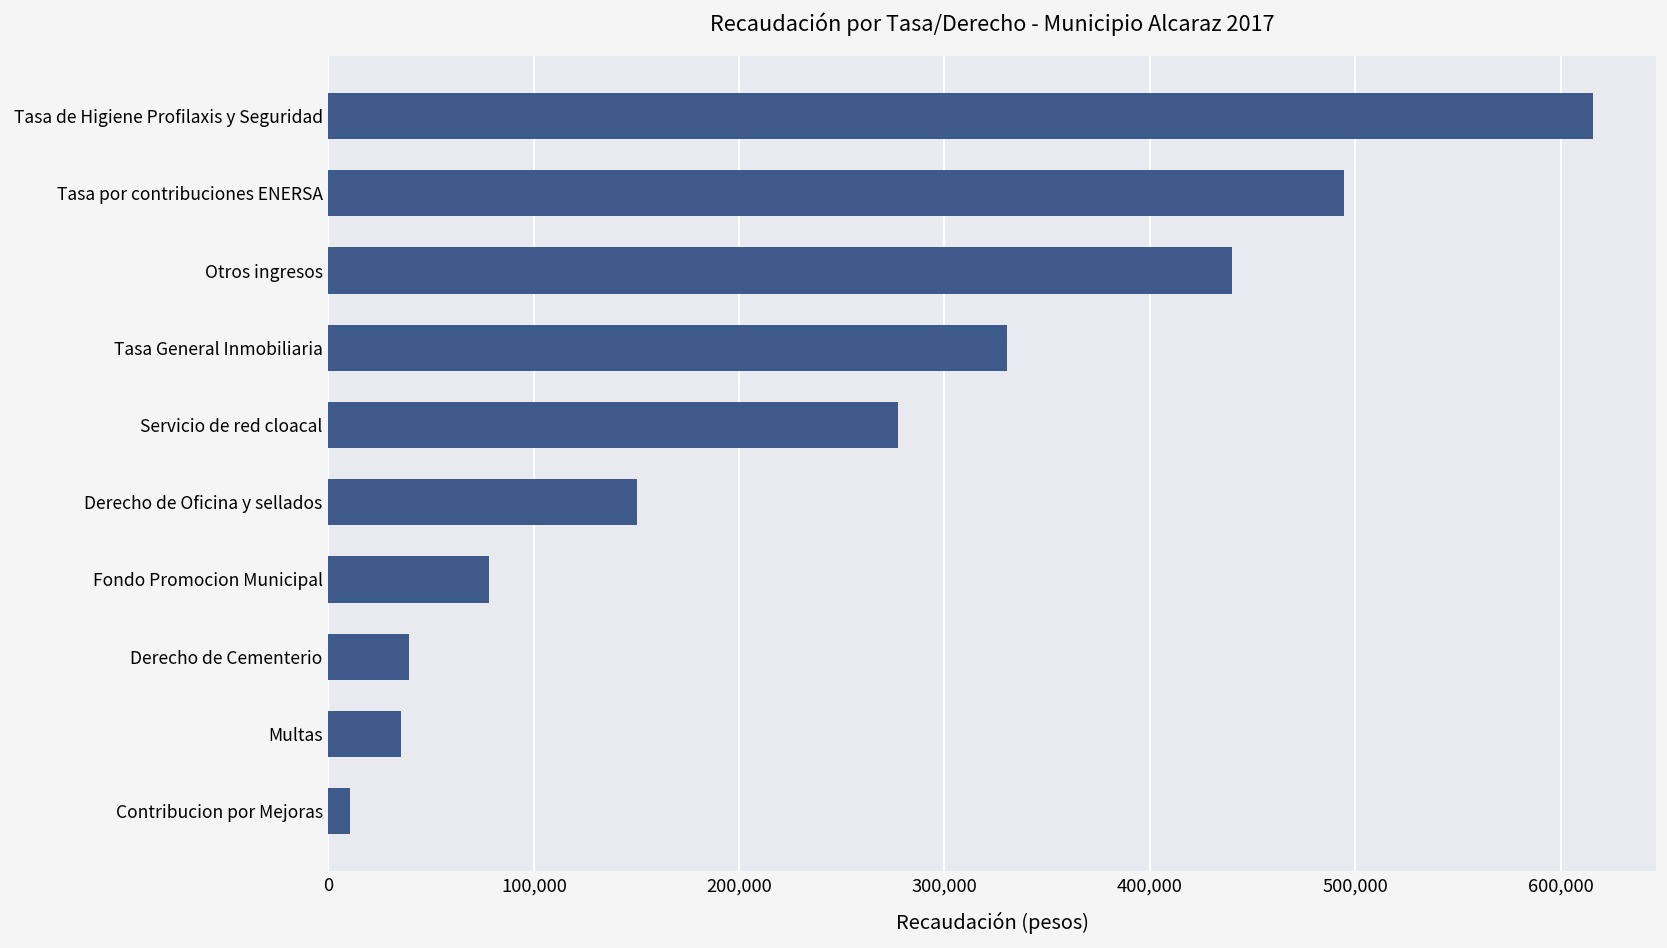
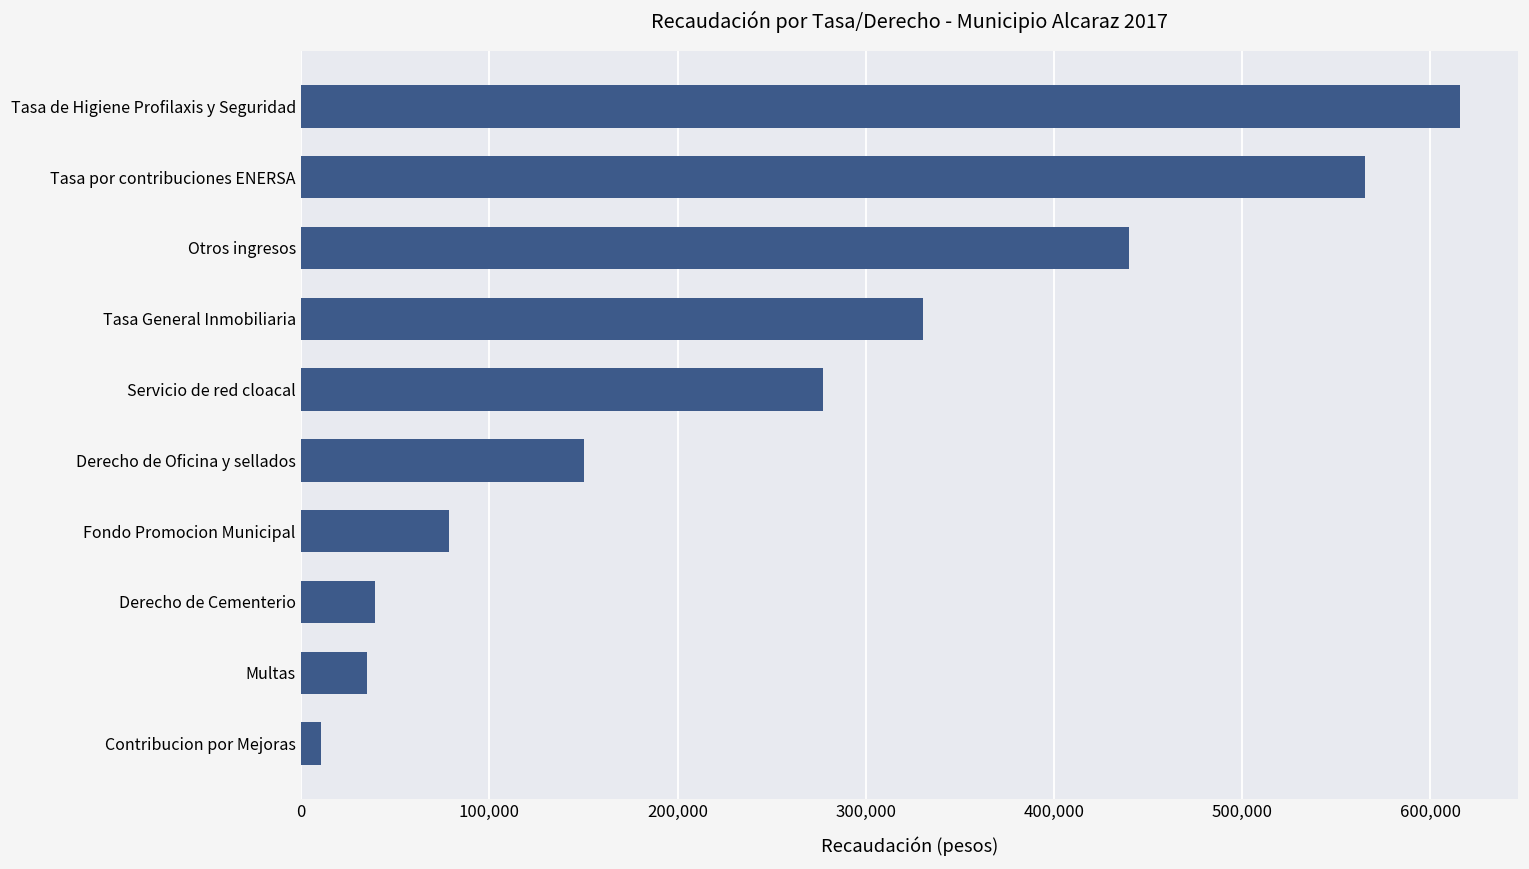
Tasa por contribuciones ENERSA: 495,000 -> 565,000
